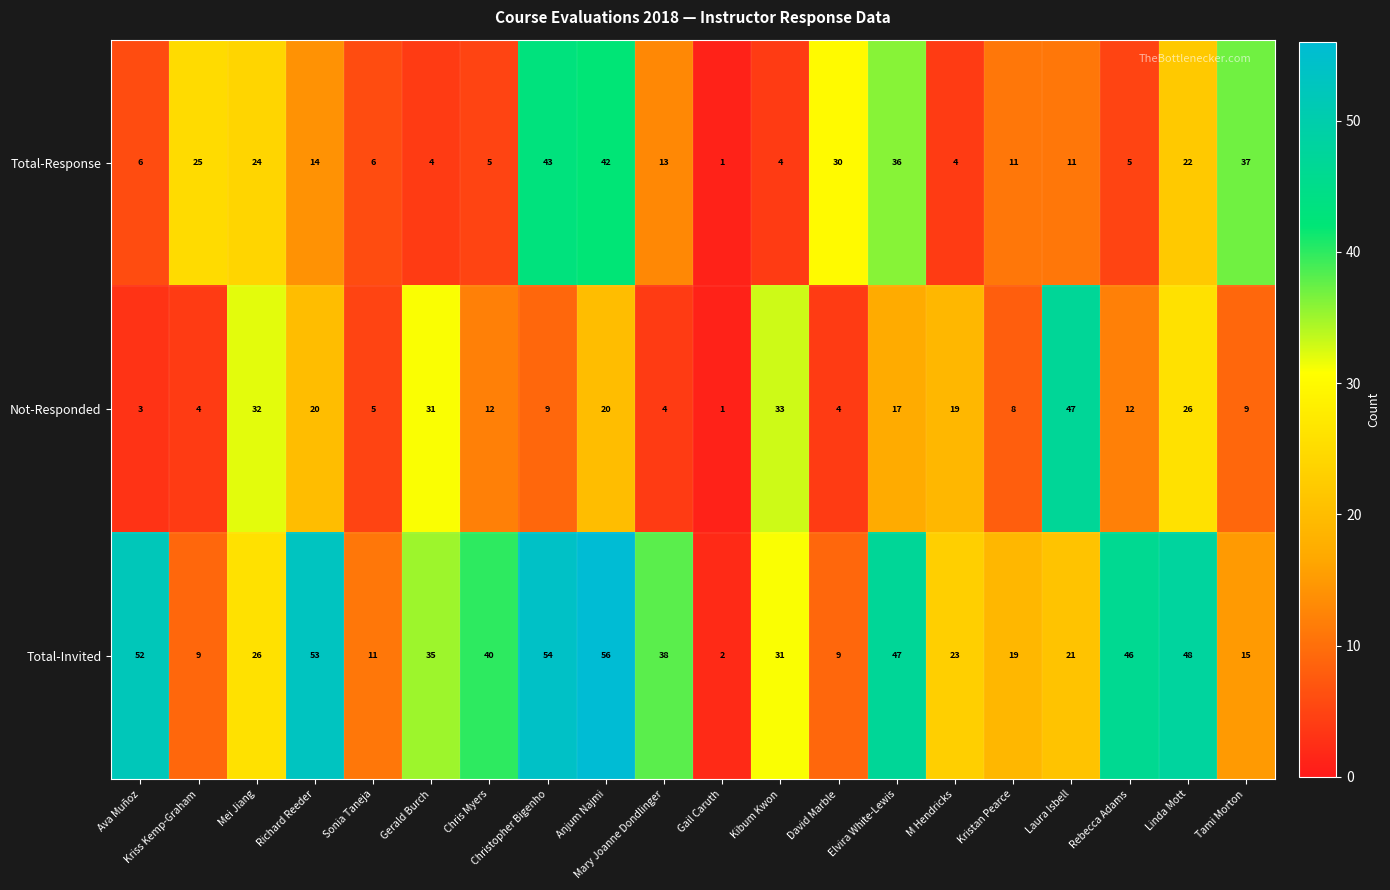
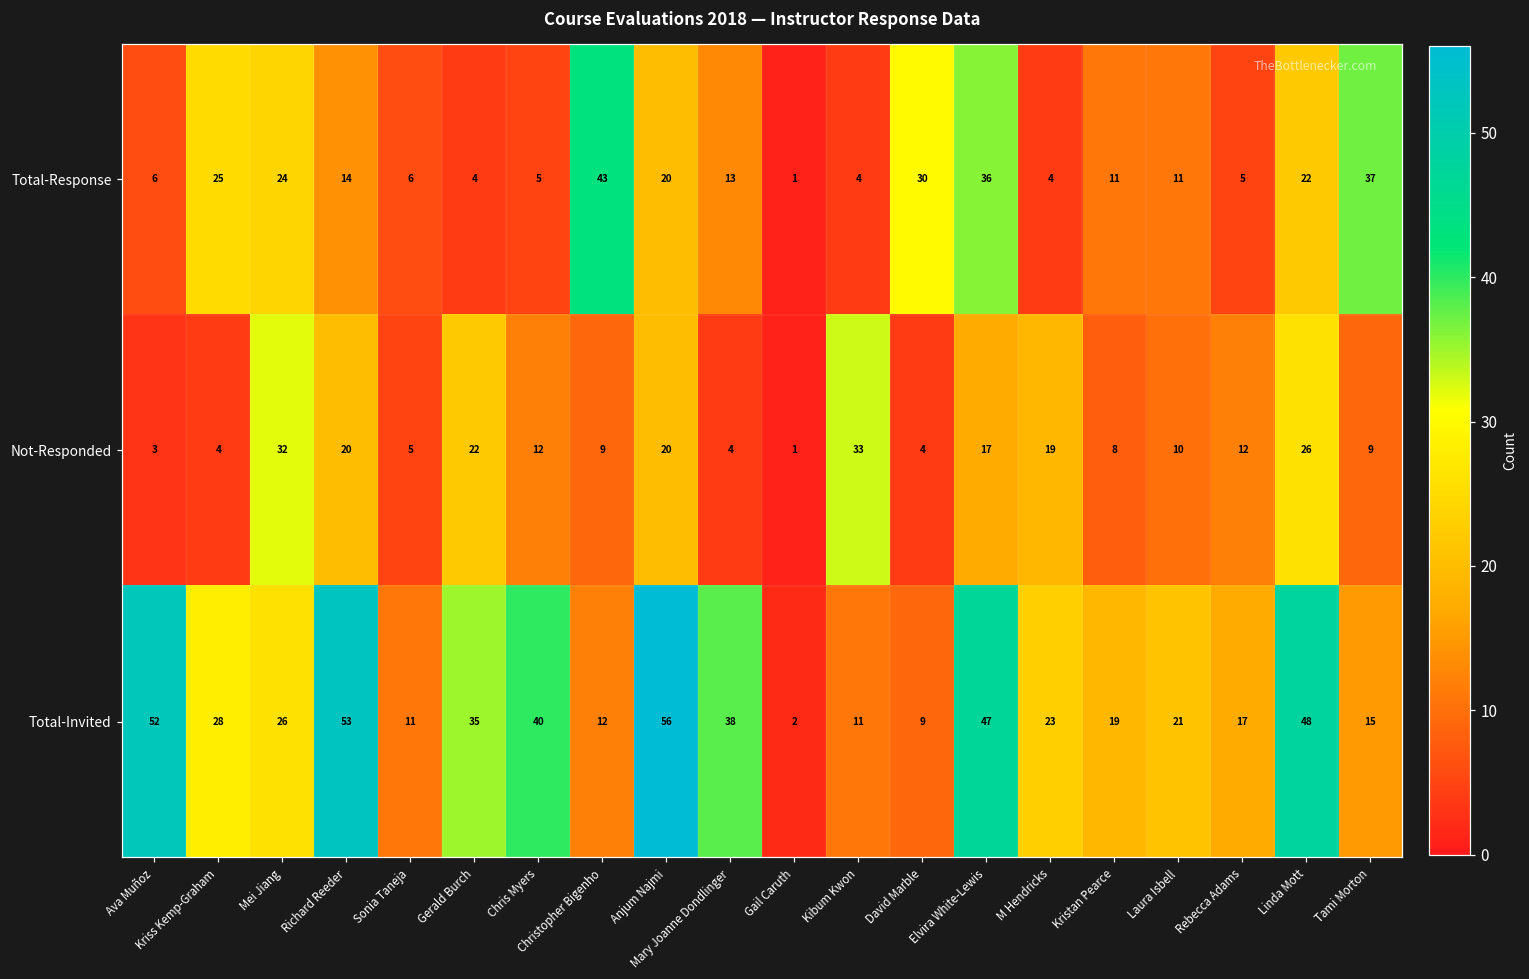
Total-Response, Anjum Najmi: 42 -> 20
Not-Responded, Gerald Burch: 31 -> 22
Not-Responded, Laura Isbell: 47 -> 10
Total-Invited, Kriss Kemp-Graham: 9 -> 28
Total-Invited, Christopher Bigenho: 54 -> 12
Total-Invited, Kibum Kwon: 31 -> 11
Total-Invited, Rebecca Adams: 46 -> 17
